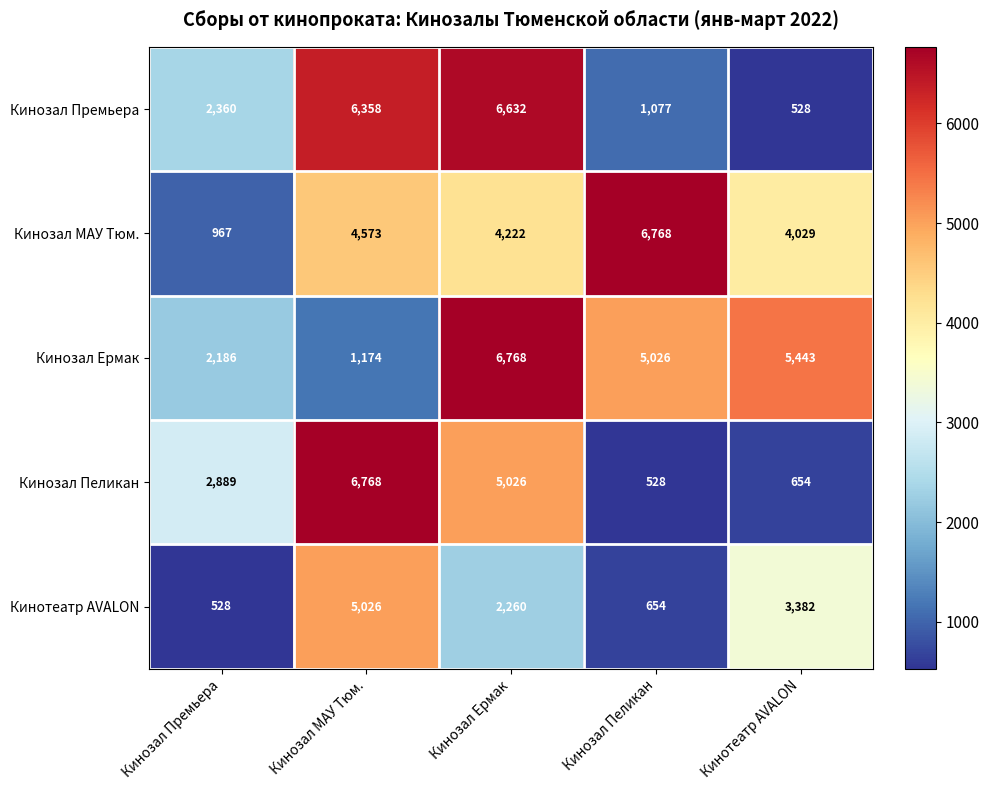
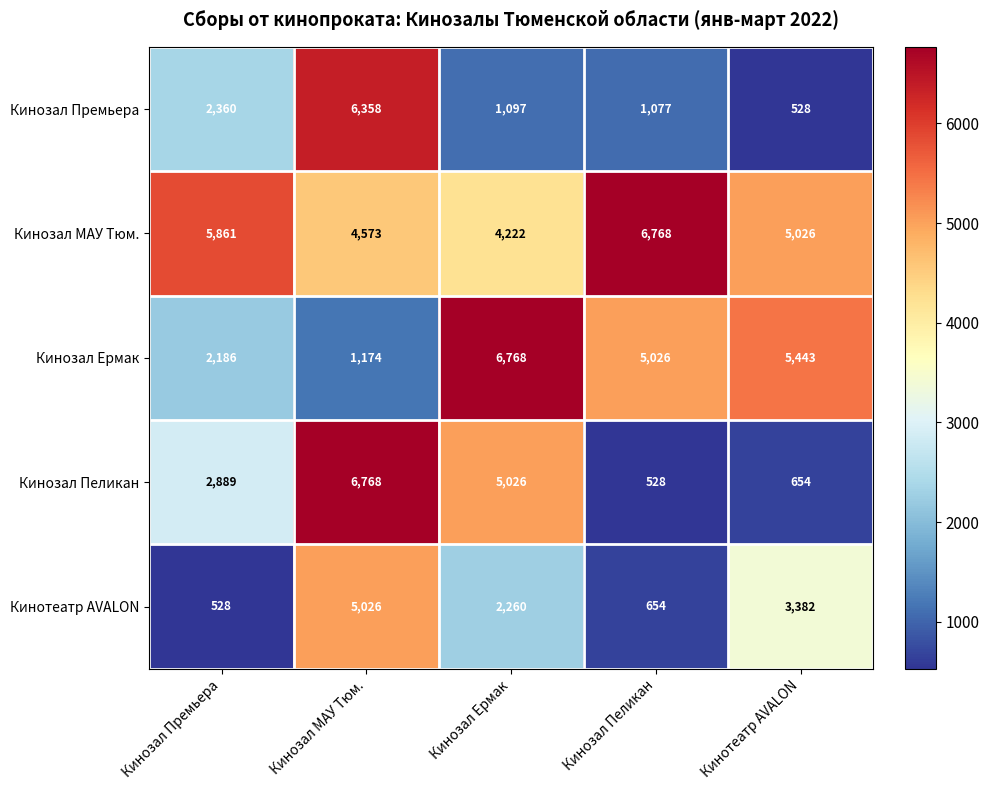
Кинозал Премьера, Кинозал Ермак: 6,632 -> 1,097
Кинозал МАУ Тюм., Кинозал Премьера: 967 -> 5,861
Кинозал МАУ Тюм., Кинотеатр AVALON: 4,029 -> 5,026
